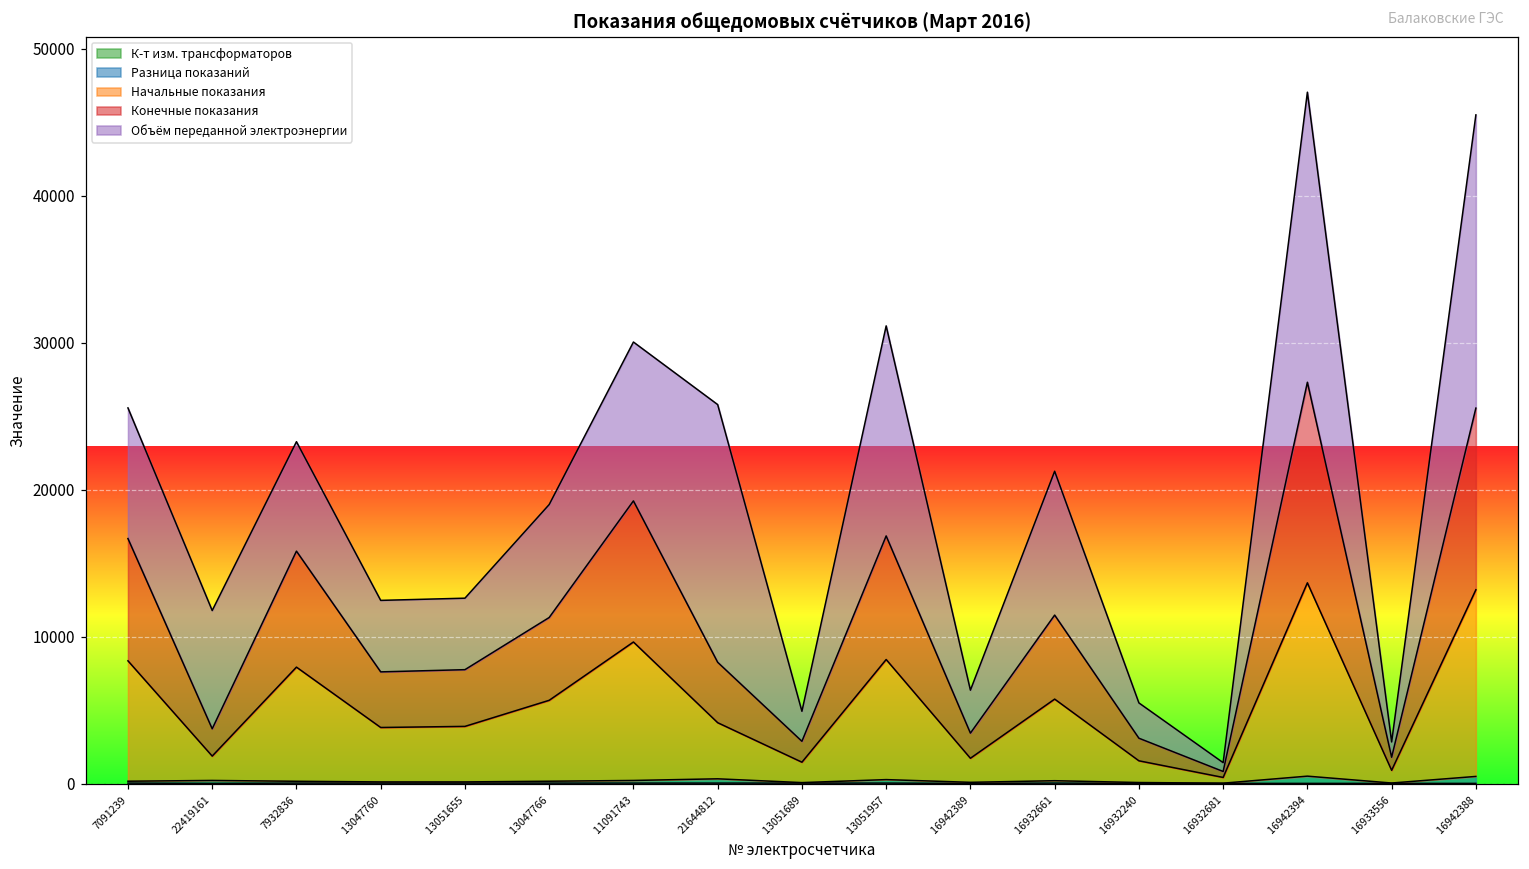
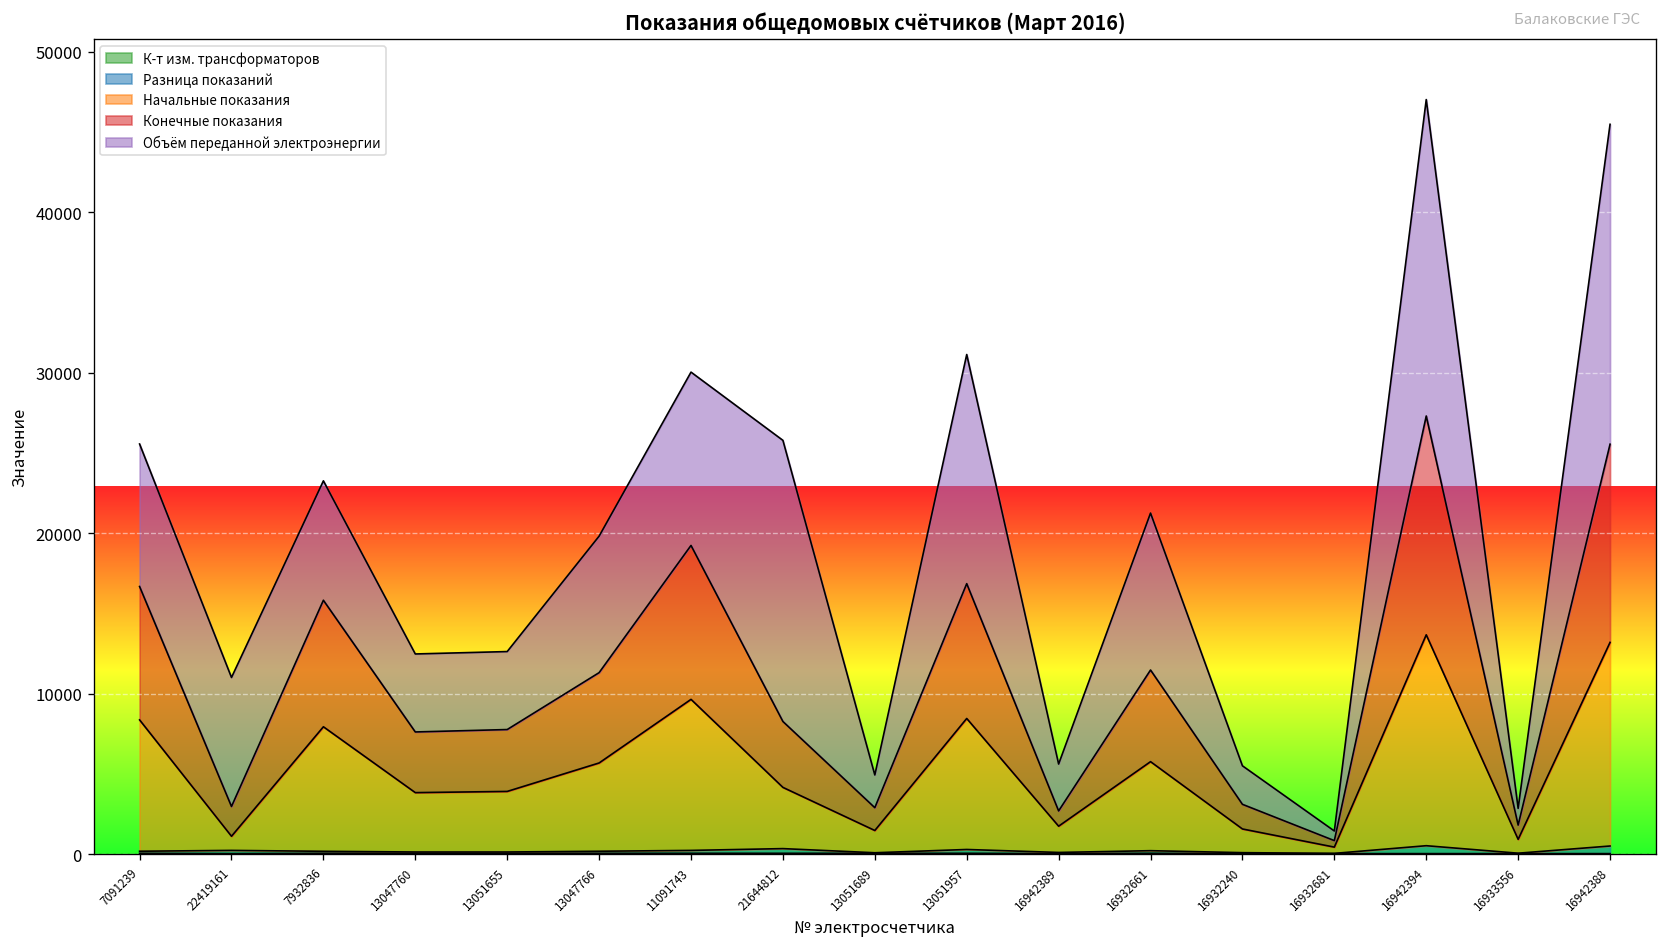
Начальные показания, 22419161: 1700 -> 900
Объём переданной электроэнергии, 13047766: 7700 -> 8500
Конечные показания, 16942389: 1700 -> 1000
